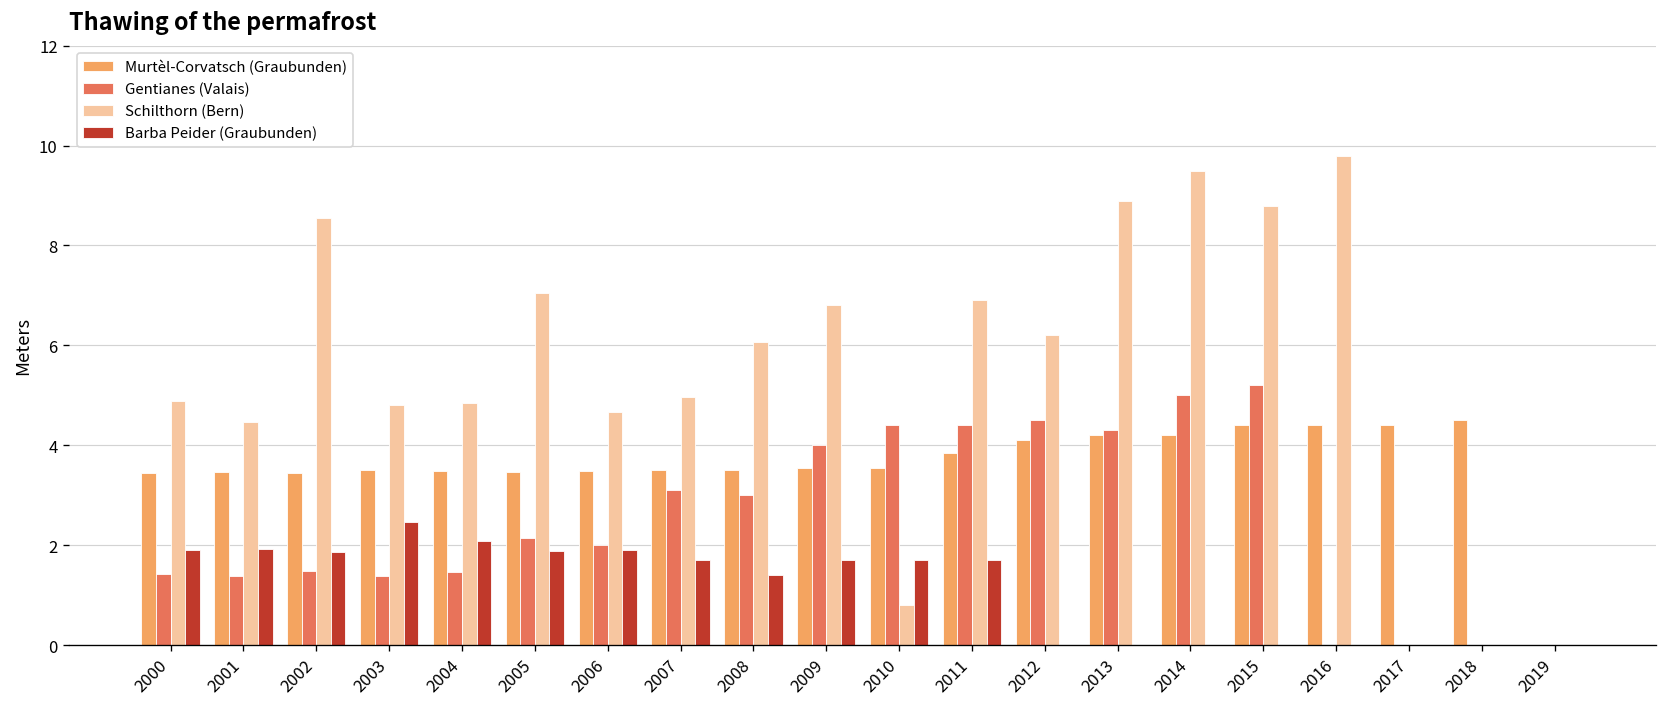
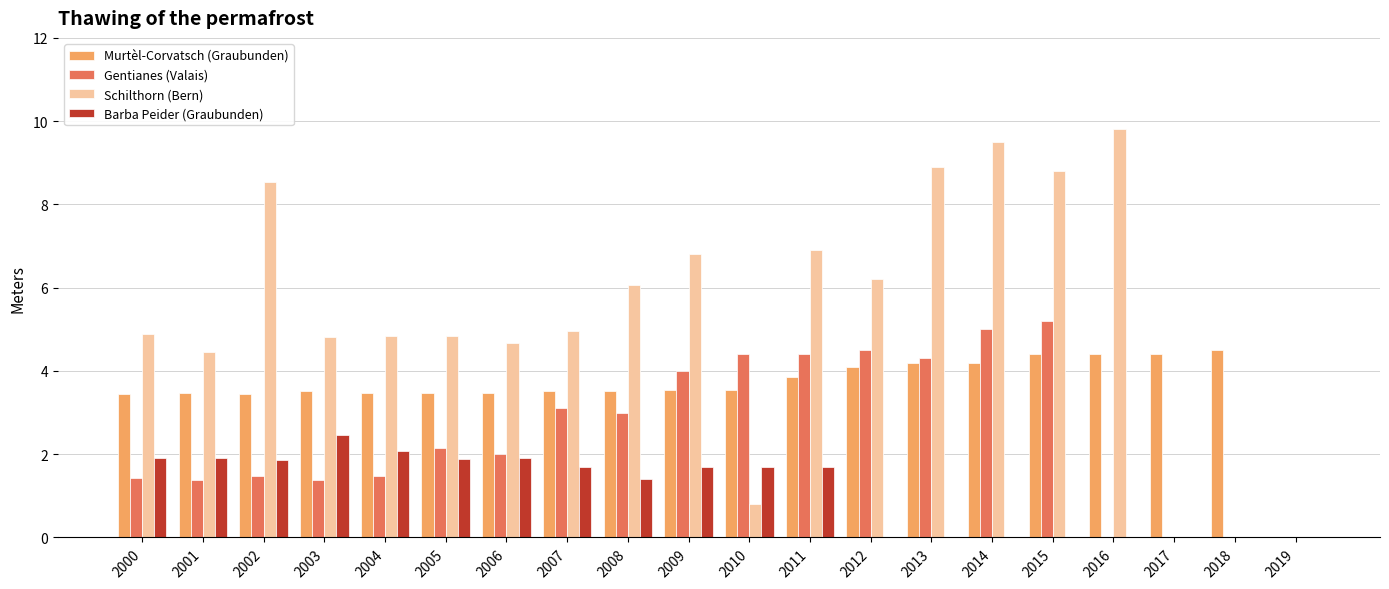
Schilthorn (Bern), 2005: 7.0 -> 4.8
